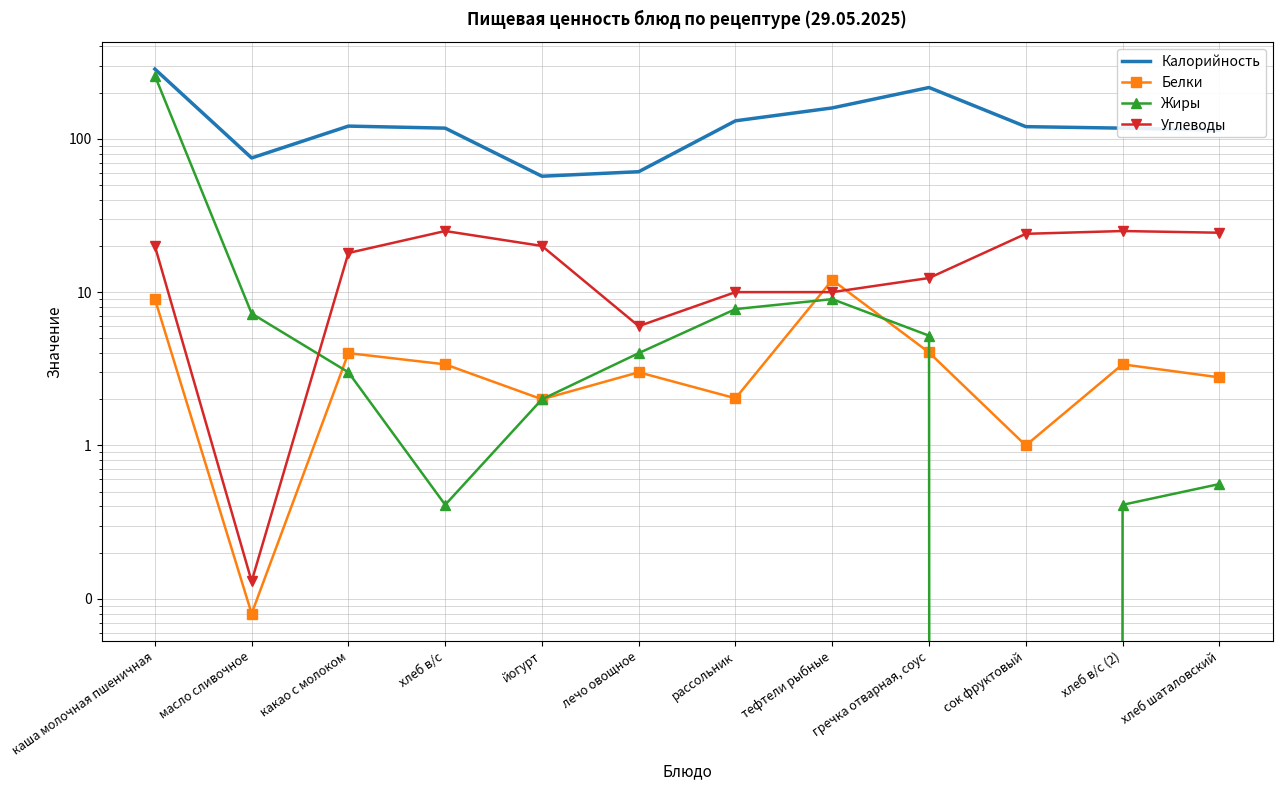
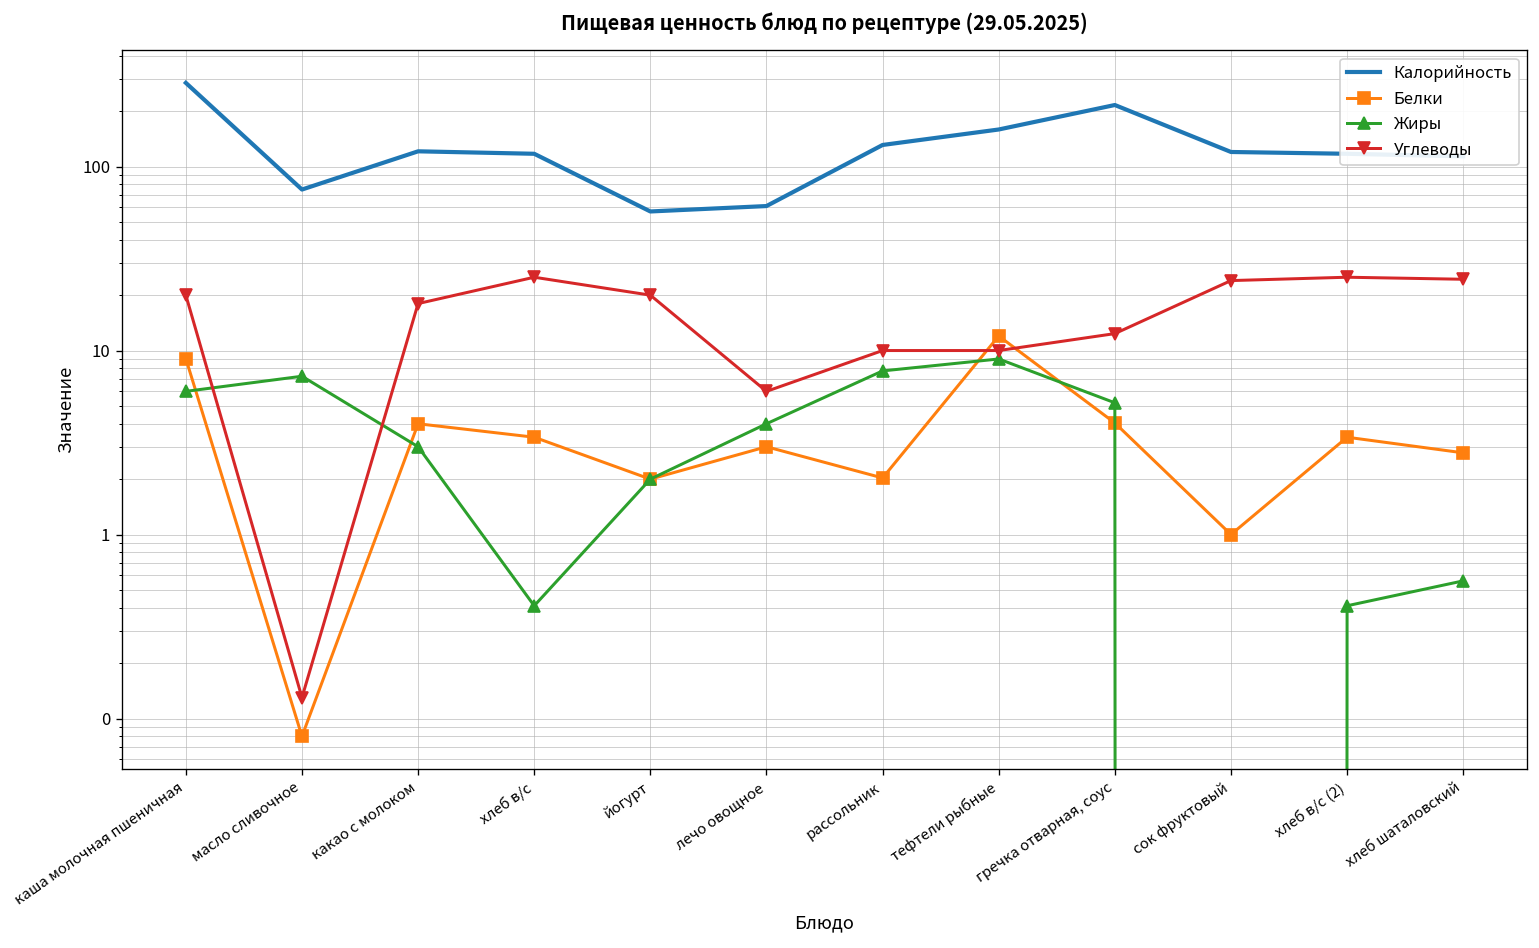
Жиры, каша молочная пшеничная: 260 -> 6
